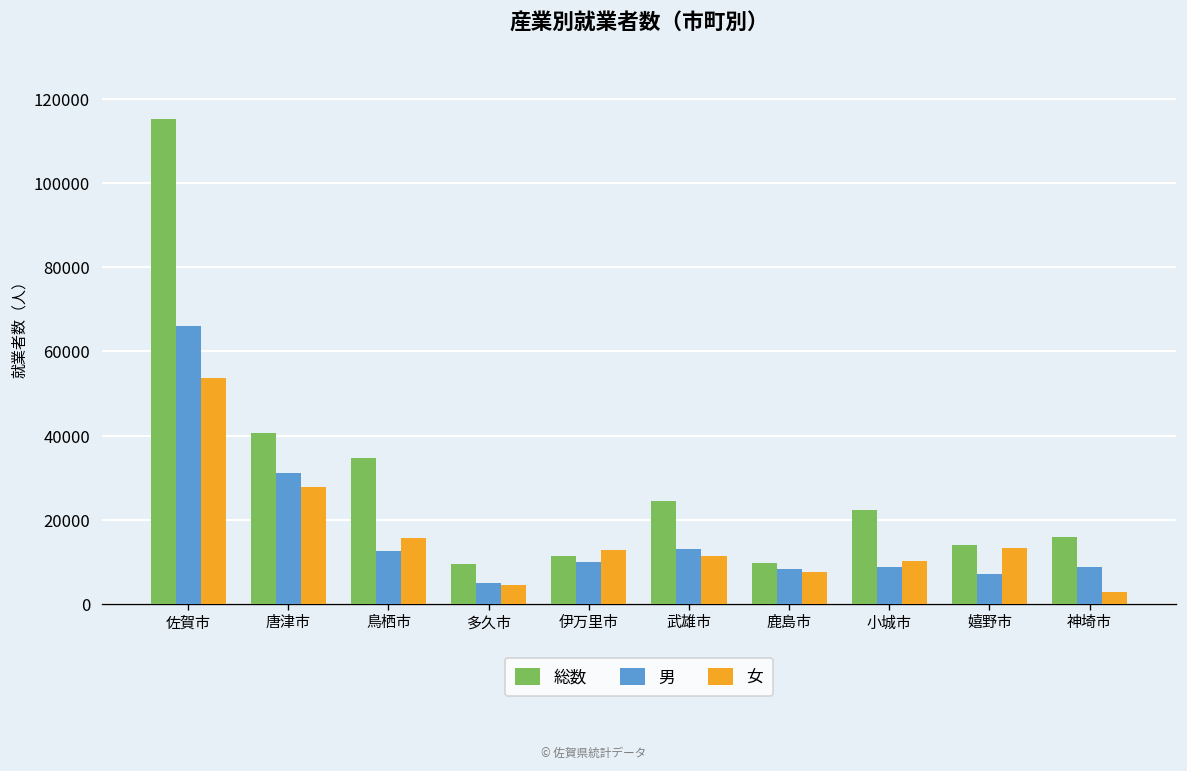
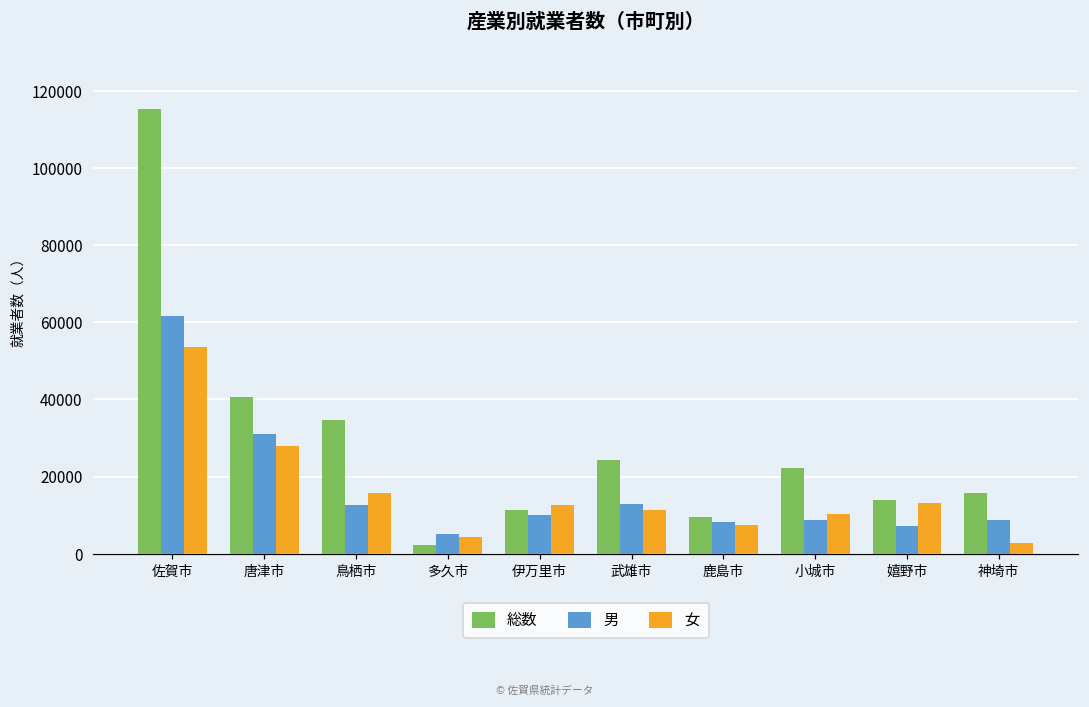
男, 佐賀市: 66000 -> 62000
総数, 多久市: 10000 -> 2000
